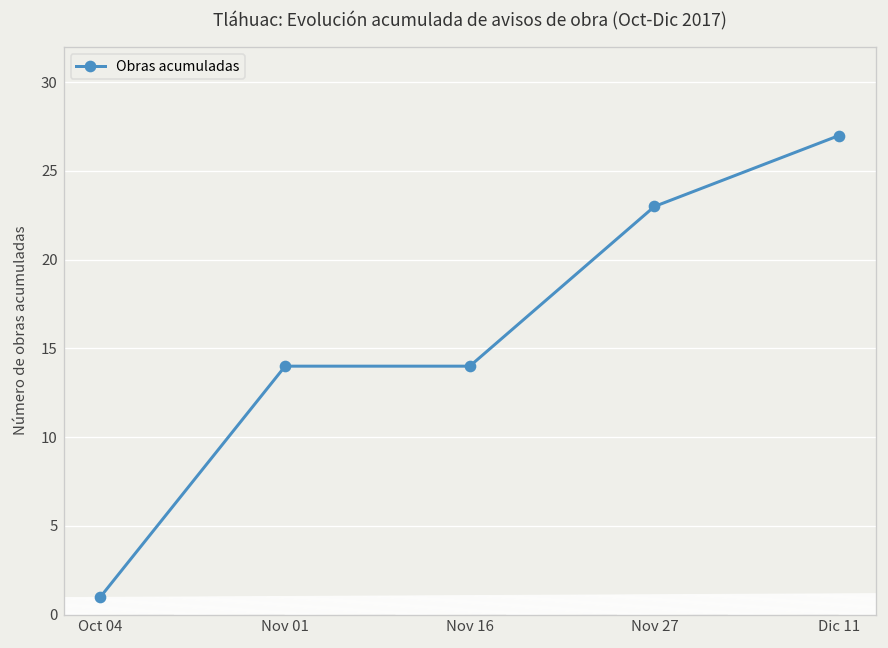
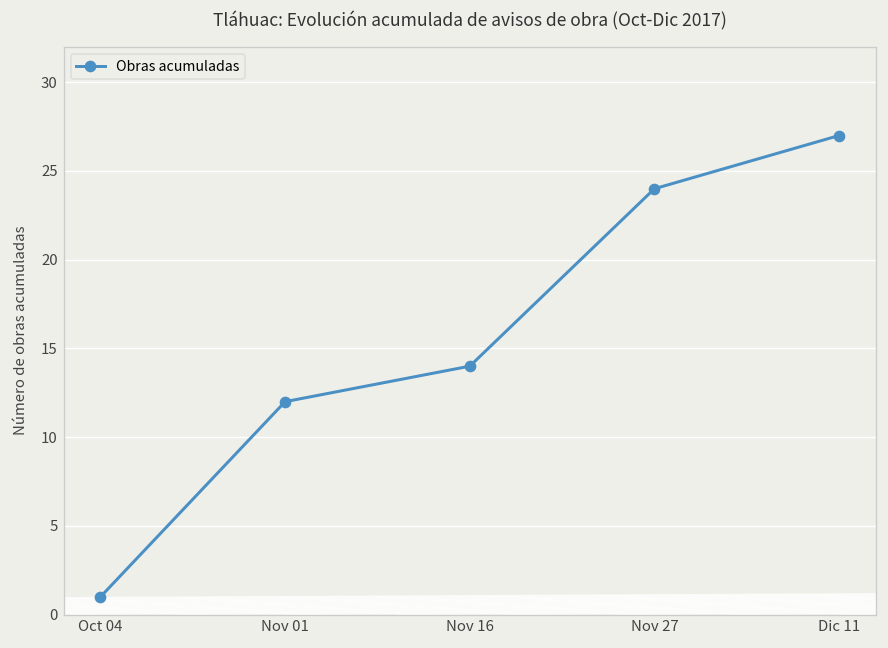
Nov 01: 14 -> 12
Nov 27: 23 -> 24
